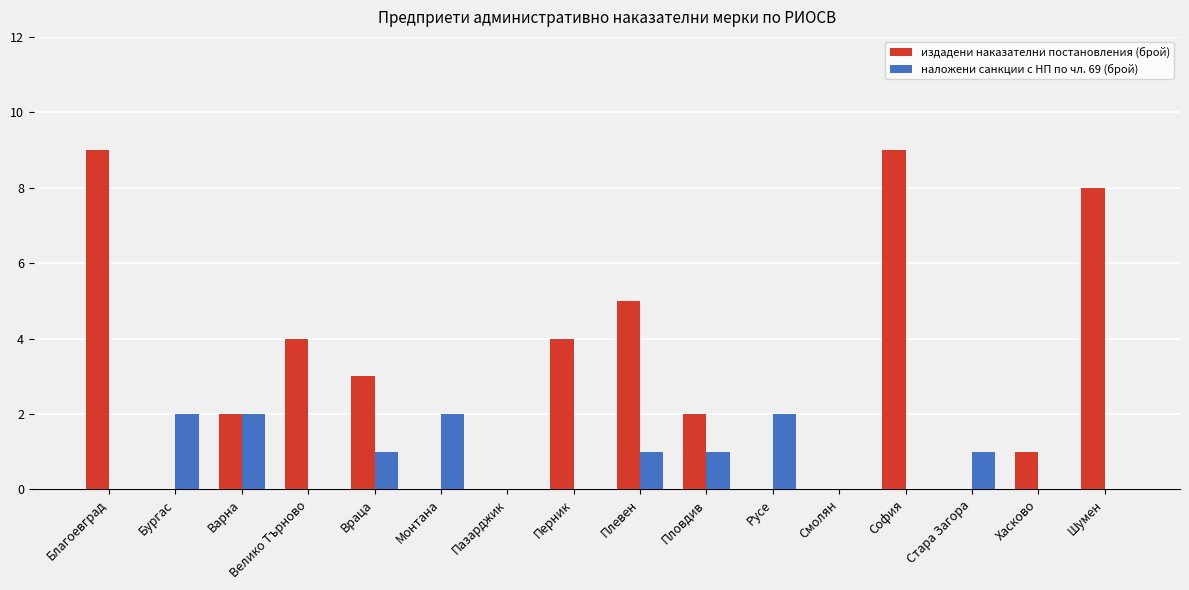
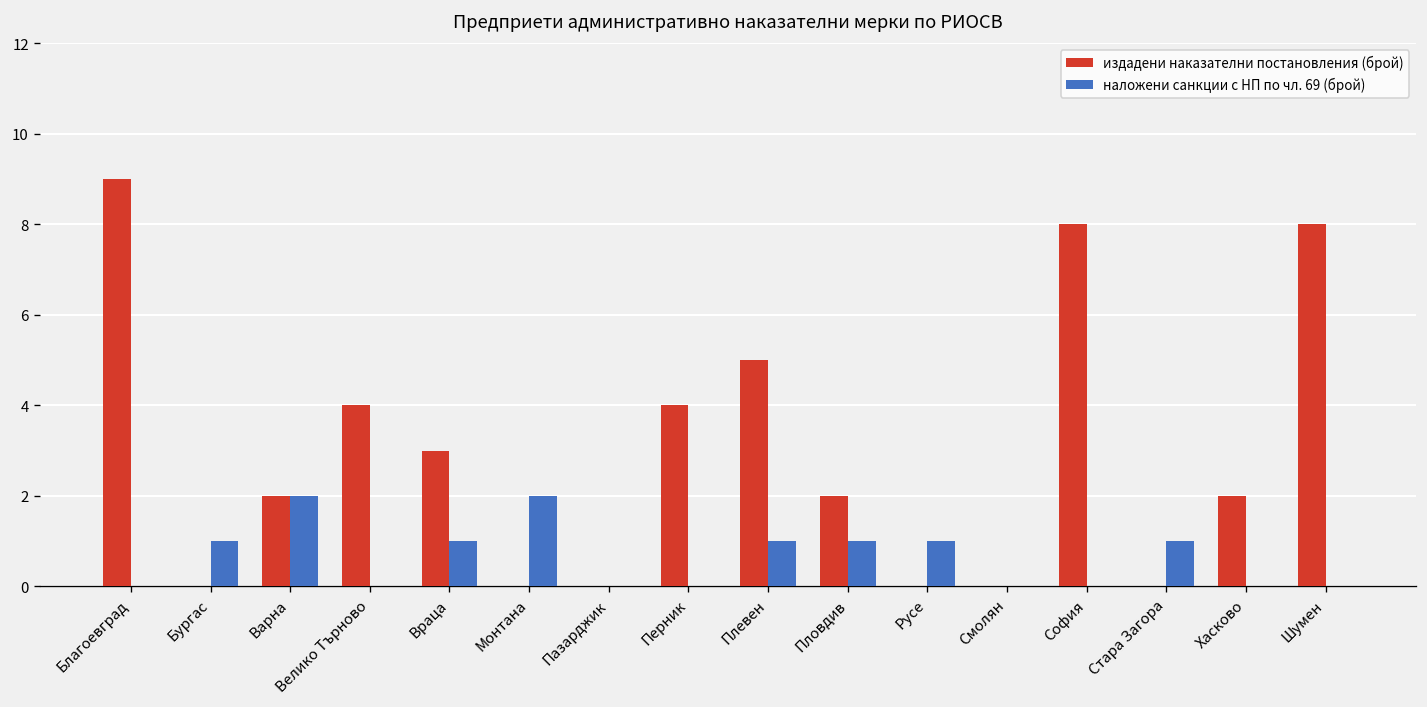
наложени санкции с НП по чл. 69 (брой), Бургас: 2 -> 1
наложени санкции с НП по чл. 69 (брой), Русе: 2 -> 1
издадени наказателни постановления (брой), София: 9 -> 8
издадени наказателни постановления (брой), Хасково: 1 -> 2
